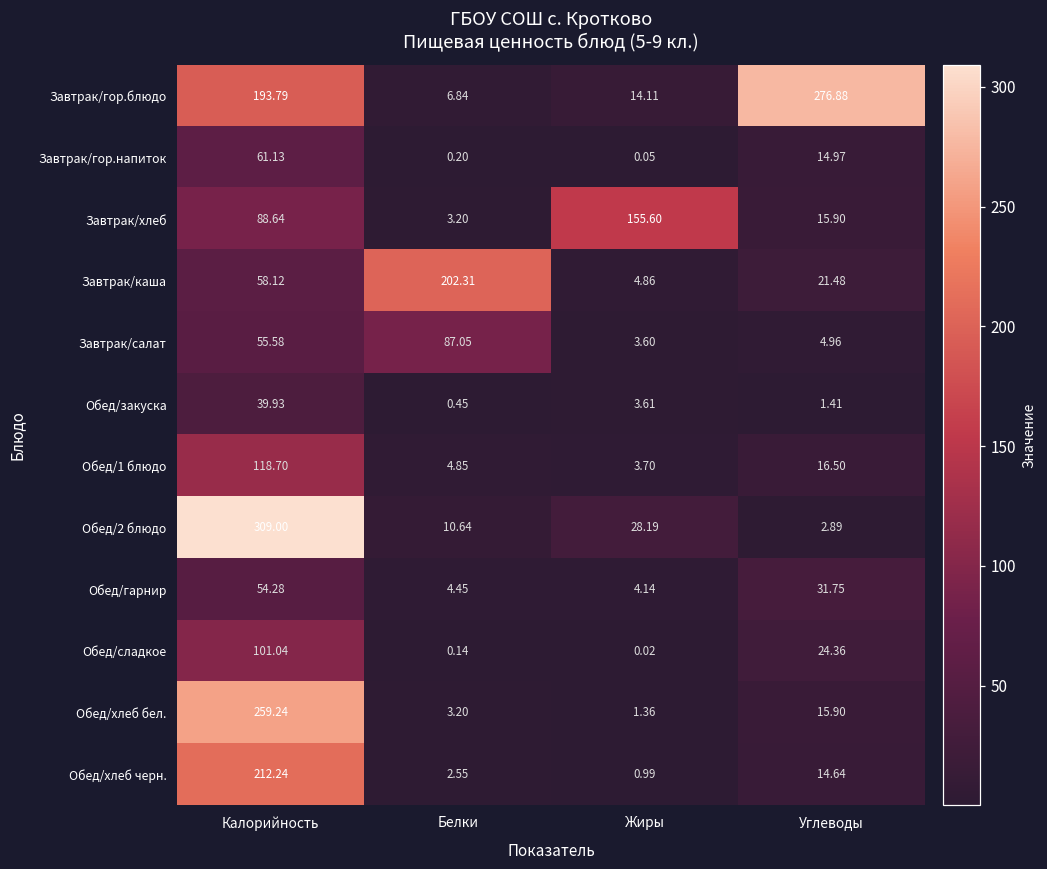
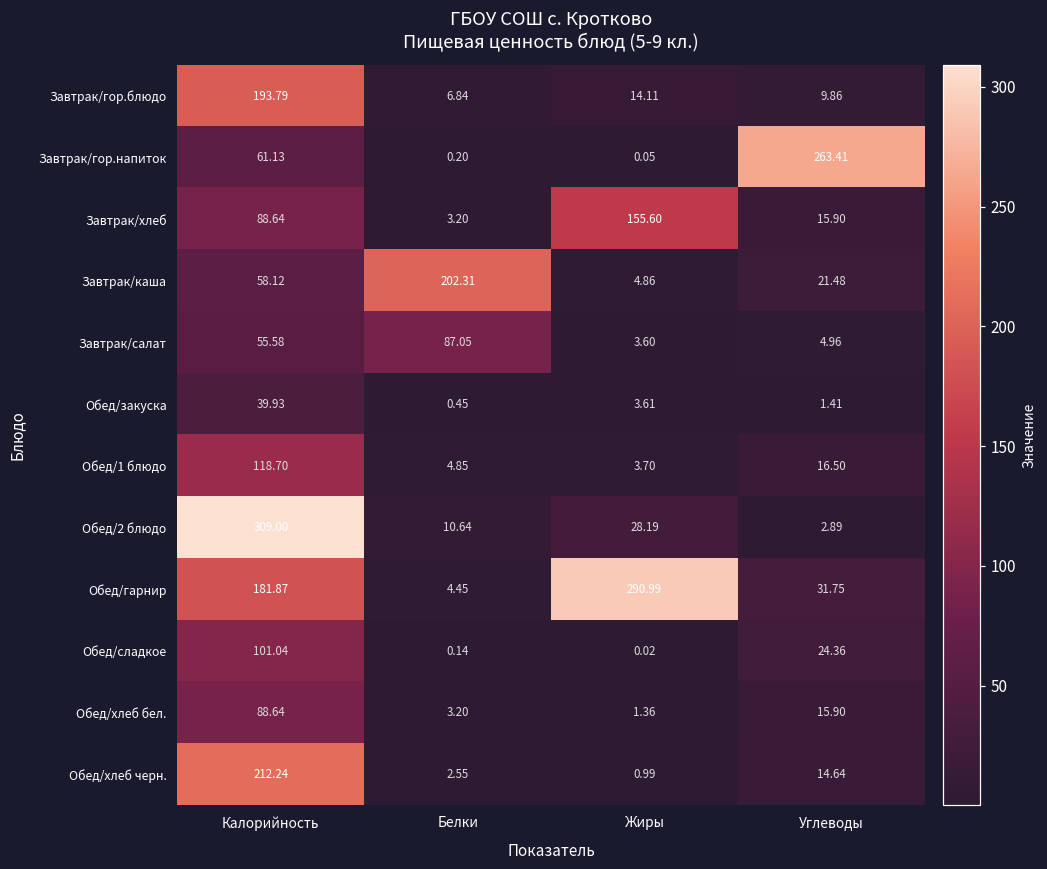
Завтрак/гор.блюдо, Углеводы: 276.88 -> 9.86
Завтрак/гор.напиток, Углеводы: 14.97 -> 263.41
Обед/гарнир, Калорийность: 54.28 -> 181.87
Обед/гарнир, Жиры: 4.14 -> 290.99
Обед/хлеб бел., Калорийность: 259.24 -> 88.64
